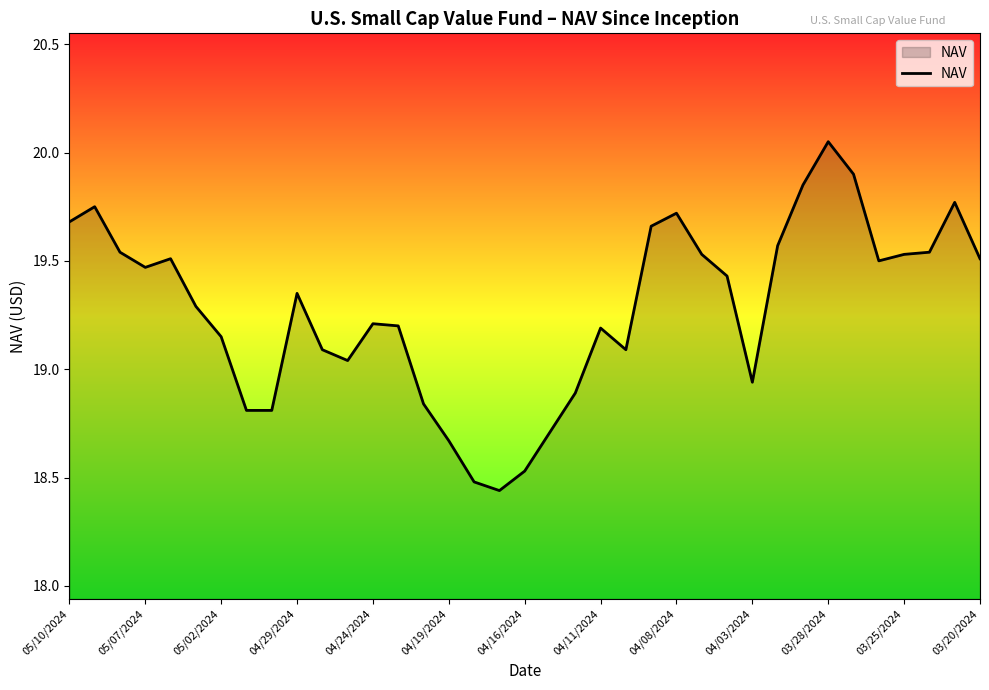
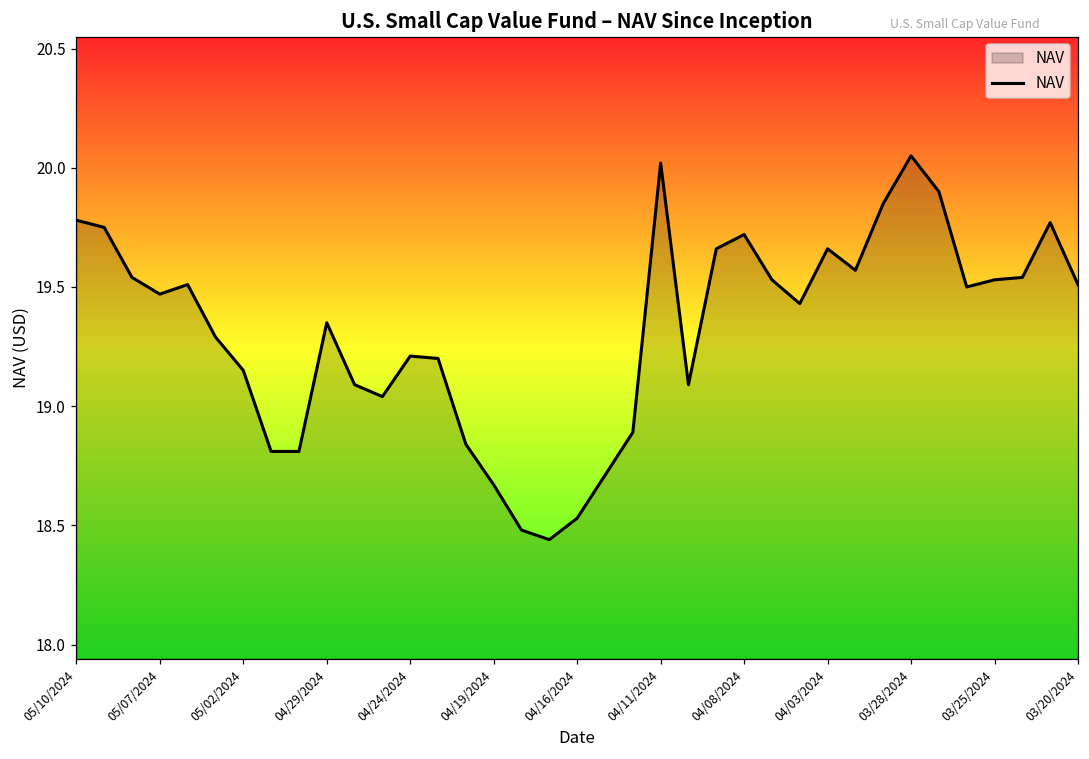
05/10/2024: 19.68 -> 19.78
04/11/2024: 19.19 -> 20.02
04/03/2024: 18.94 -> 19.66
